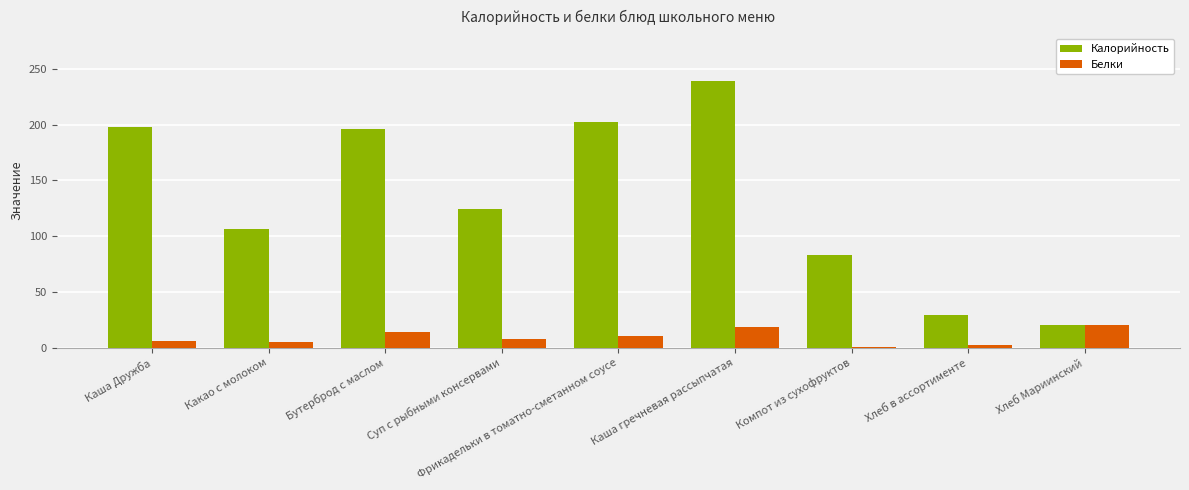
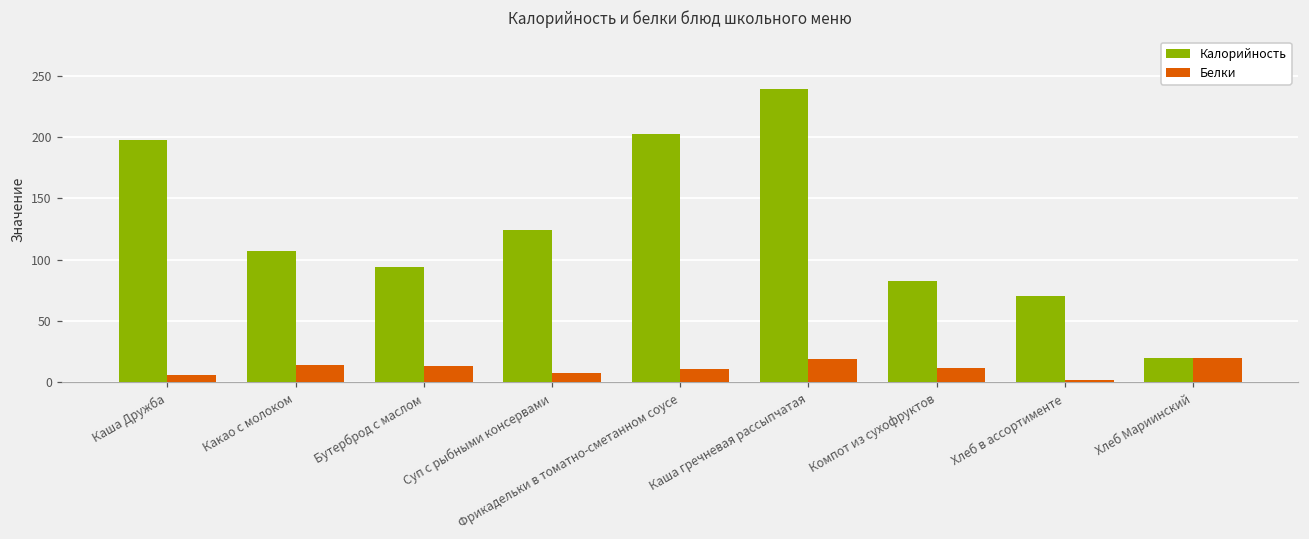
Белки, Какао с молоком: 5 -> 14
Калорийность, Бутерброд с маслом: 196 -> 94
Белки, Компот из сухофруктов: 1 -> 12
Калорийность, Хлеб в ассортименте: 30 -> 71
